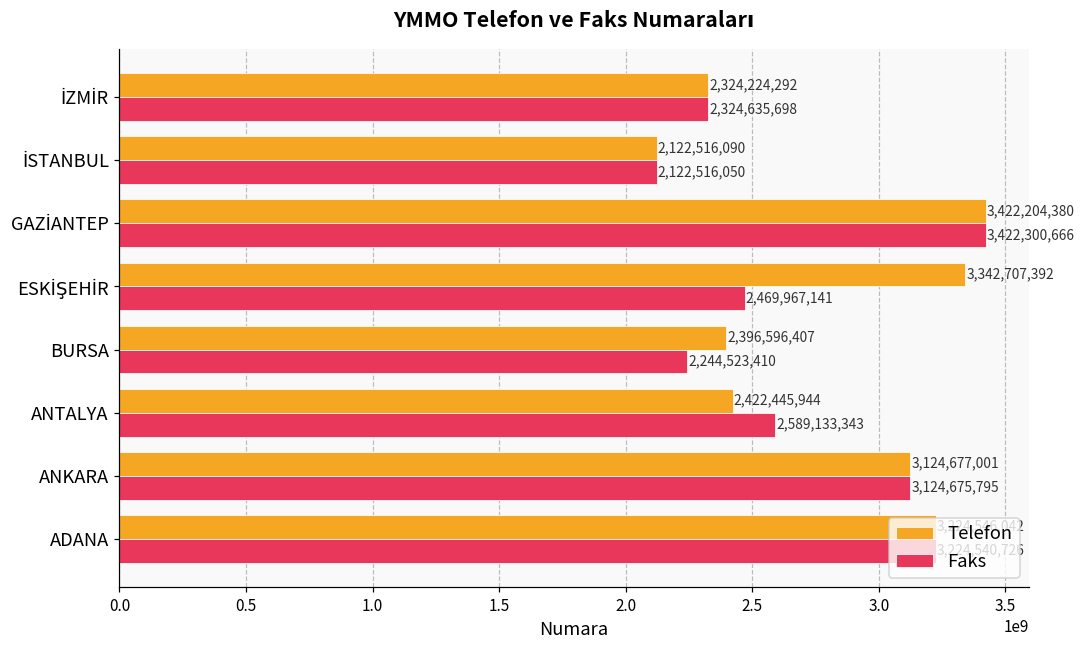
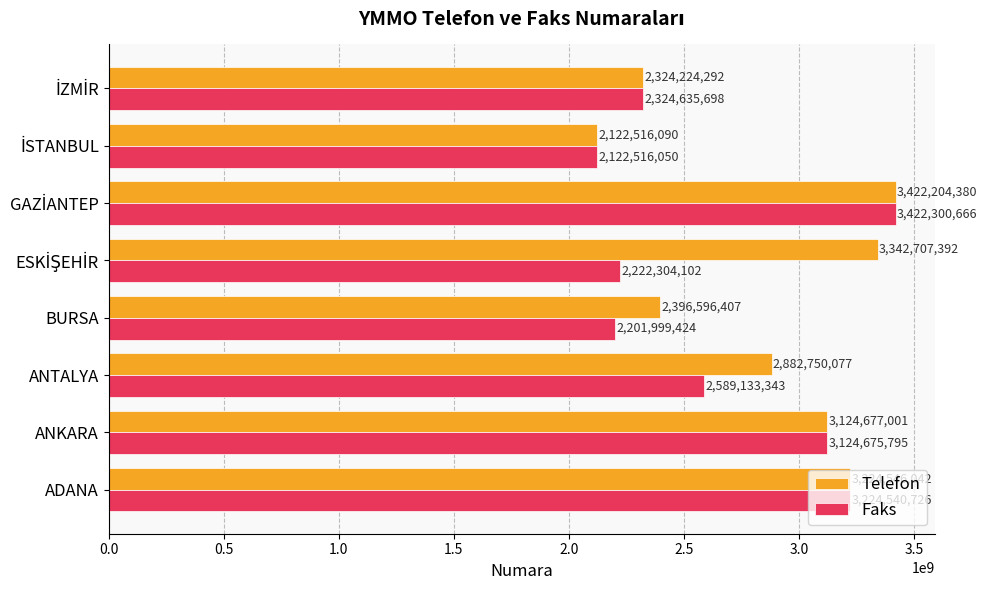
Faks, ESKİŞEHİR: 2,469,967,141 -> 2,222,304,102
Faks, BURSA: 2,244,523,410 -> 2,201,999,424
Telefon, ANTALYA: 2,422,445,944 -> 2,882,750,077
